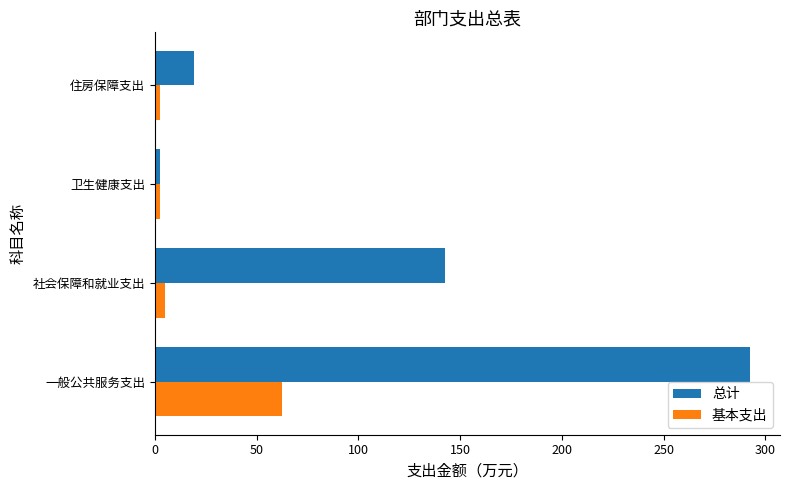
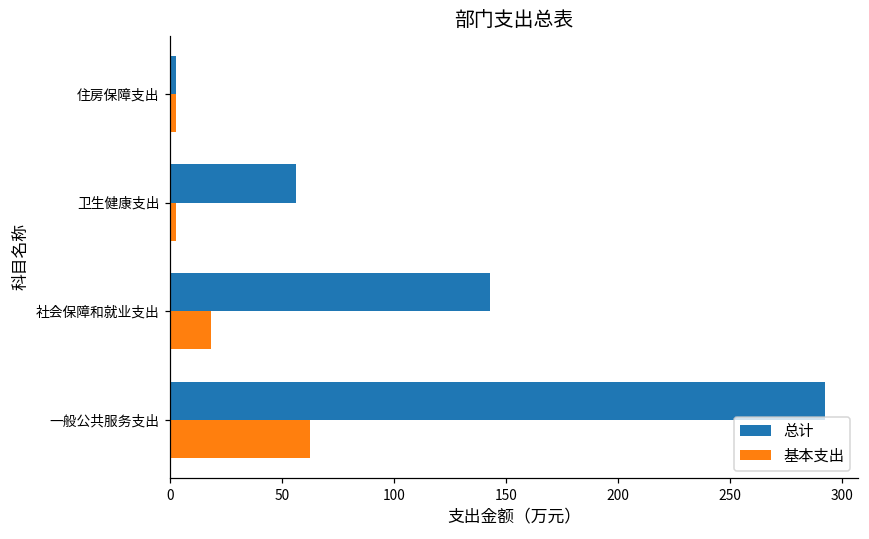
总计, 住房保障支出: 19 -> 3
总计, 卫生健康支出: 3 -> 56
基本支出, 社会保障和就业支出: 5 -> 18
